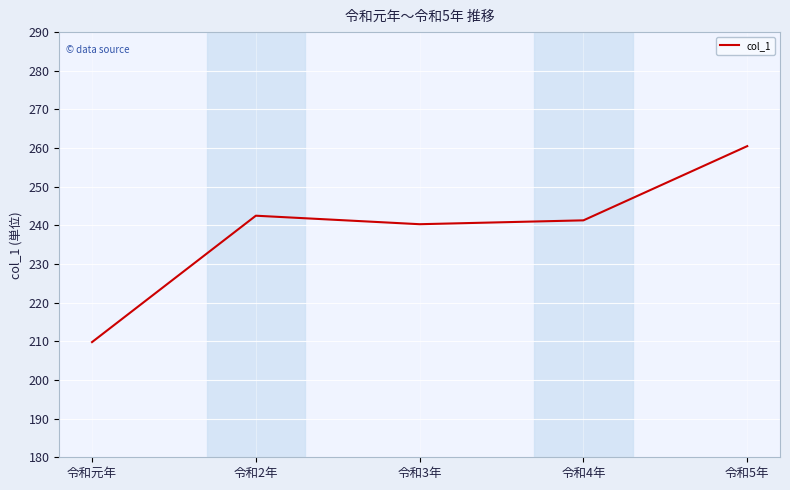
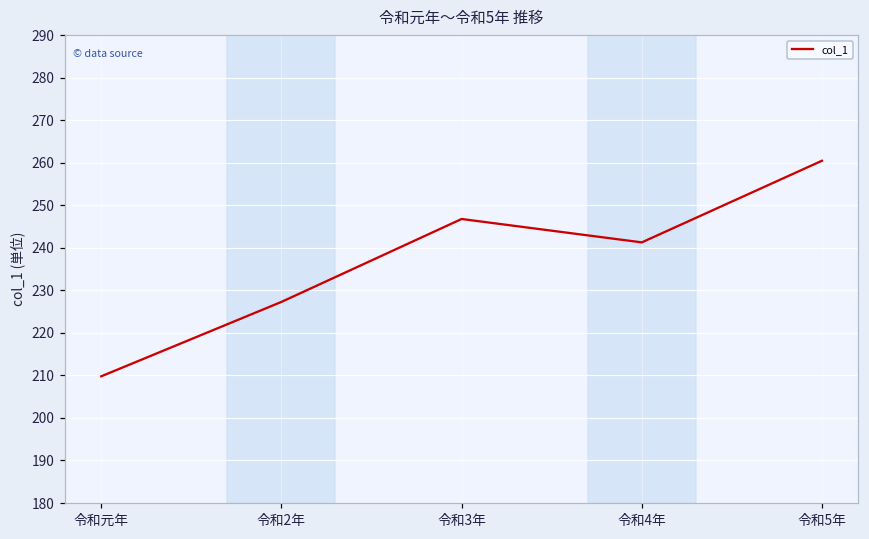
令和2年: 243 -> 227
令和3年: 240 -> 247
